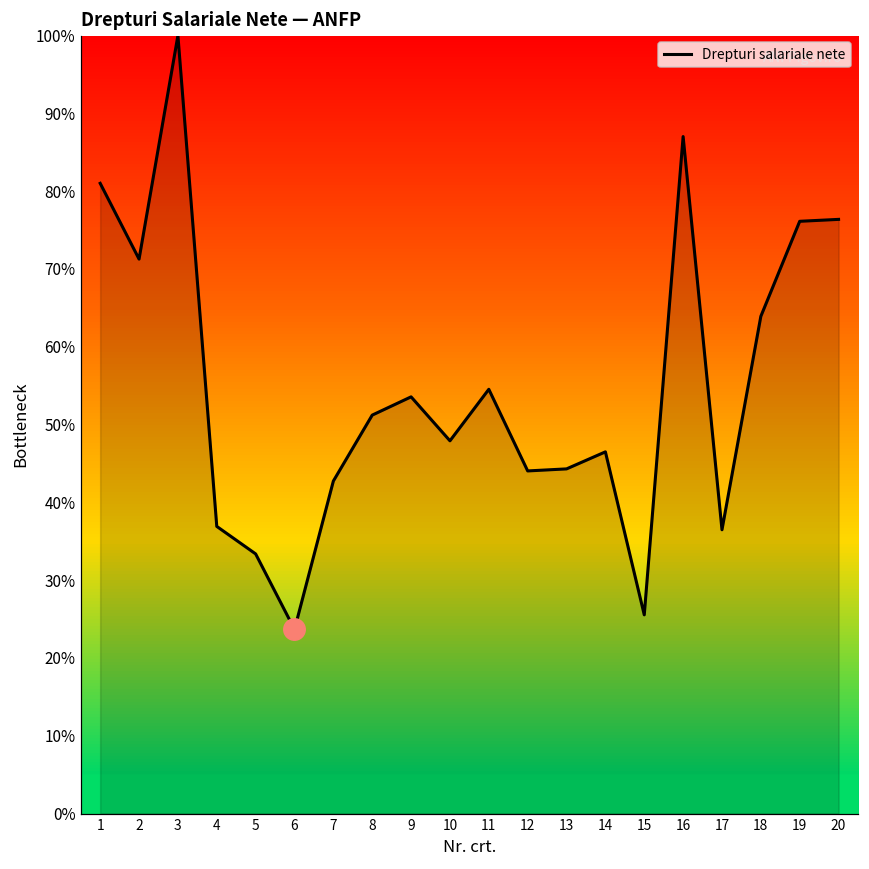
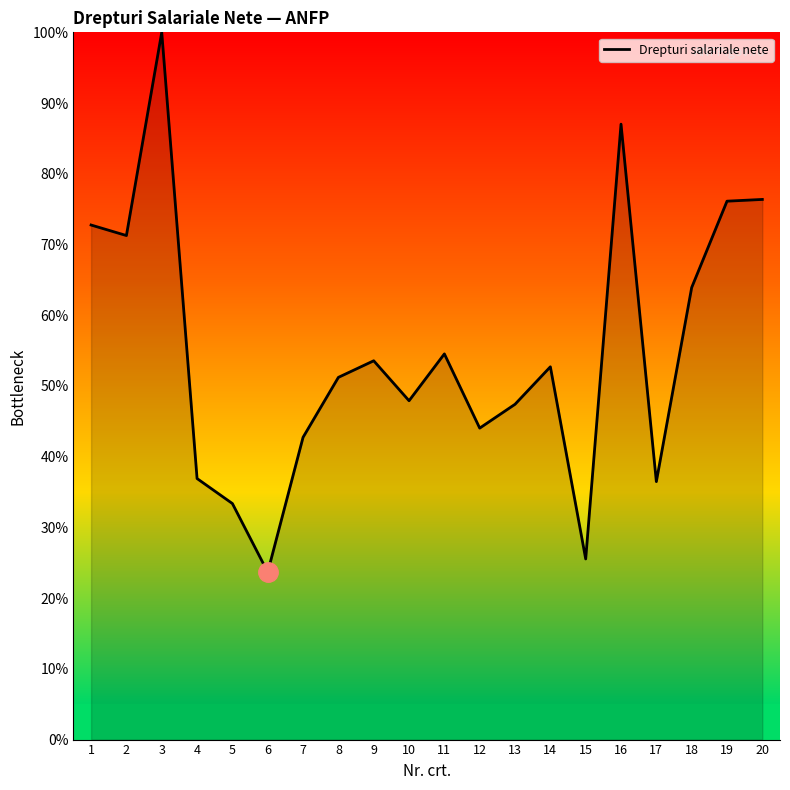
Drepturi salariale nete, 1: 81% -> 73%
Drepturi salariale nete, 13: 44% -> 47%
Drepturi salariale nete, 14: 46% -> 53%
